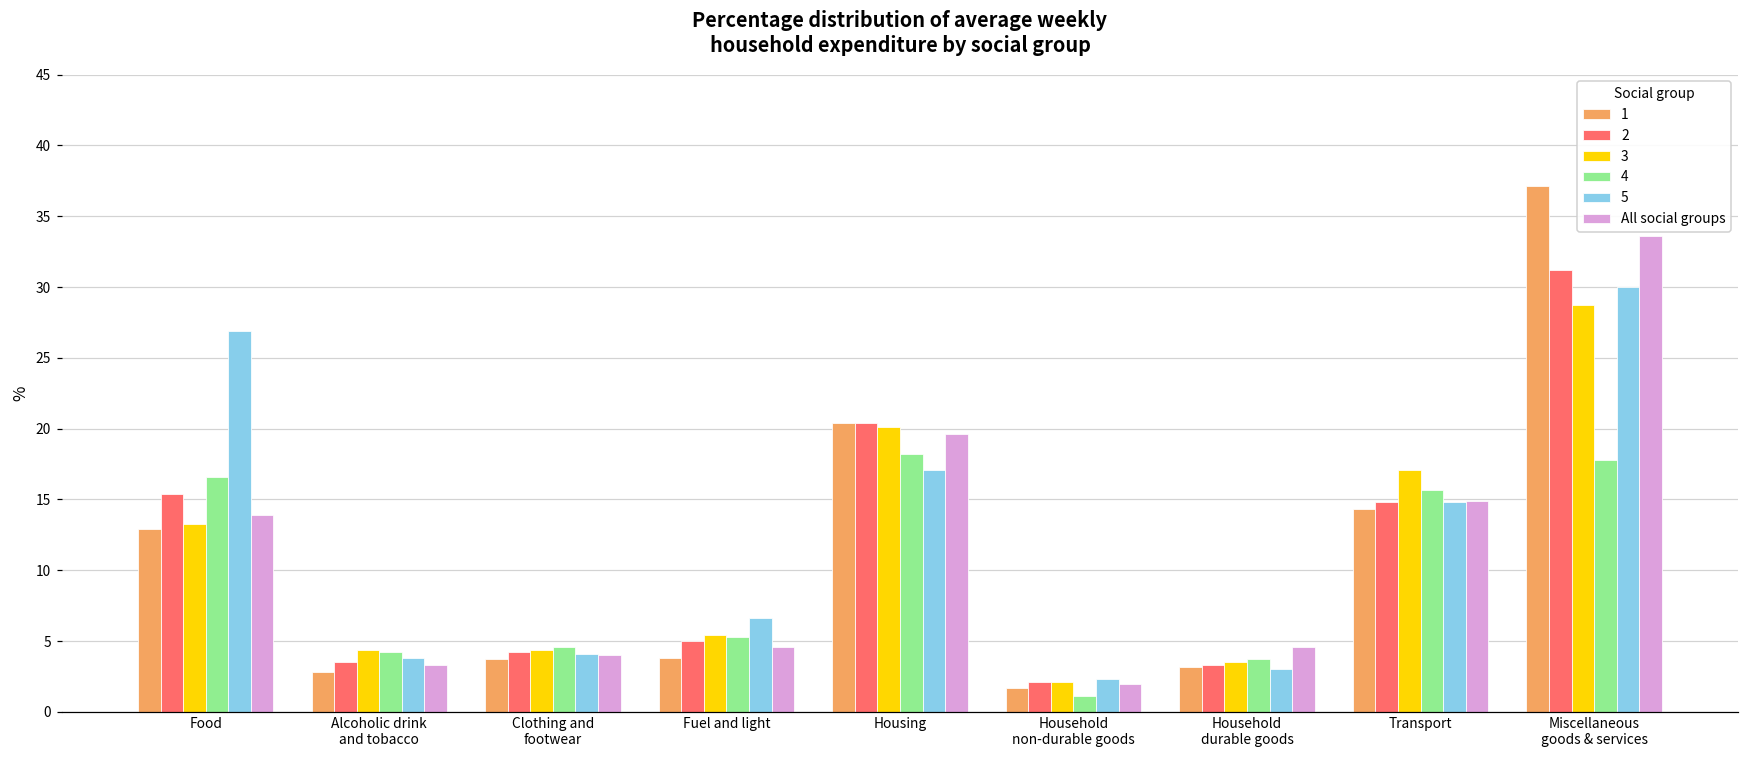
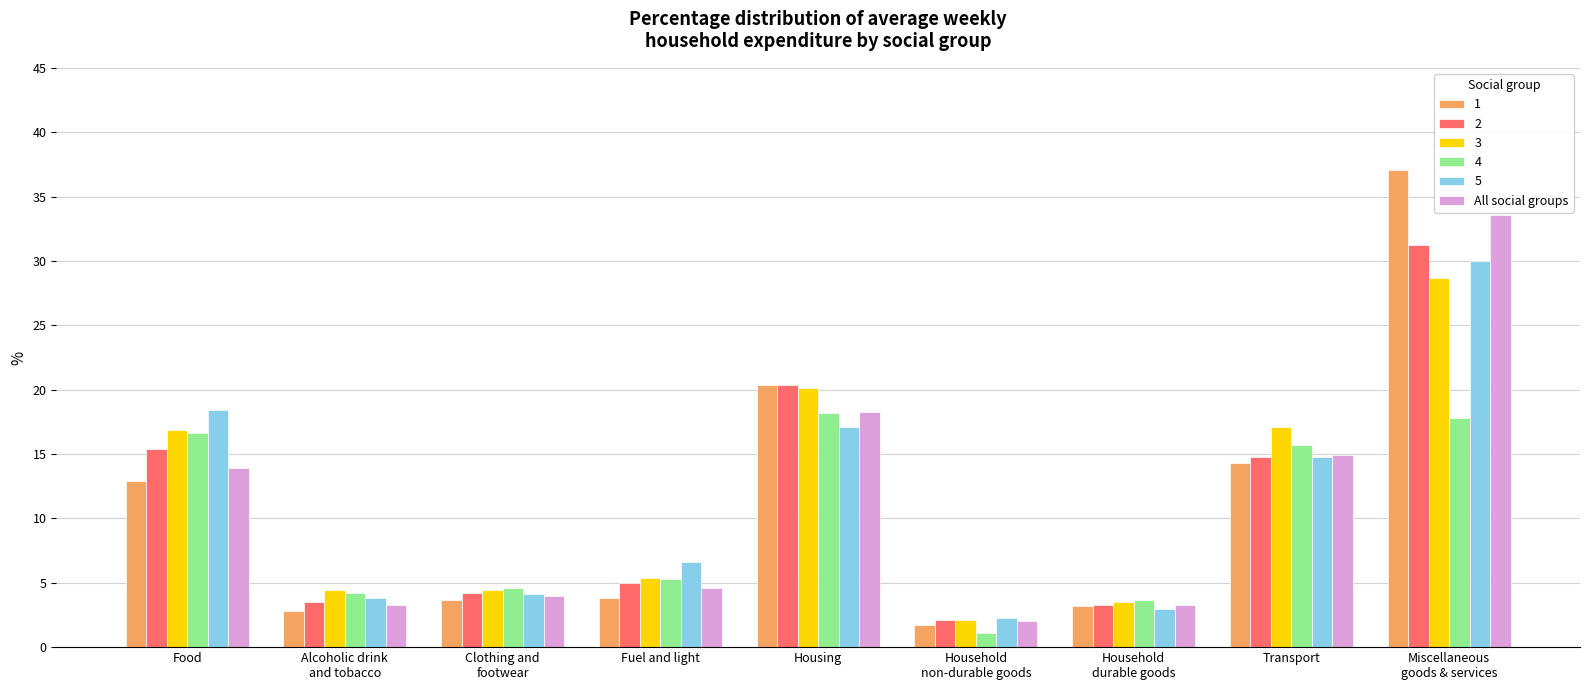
3, Food: 13.3 -> 16.9
5, Food: 26.9 -> 18.4
All social groups, Housing: 19.6 -> 18.3
All social groups, Household durable goods: 4.6 -> 3.3
